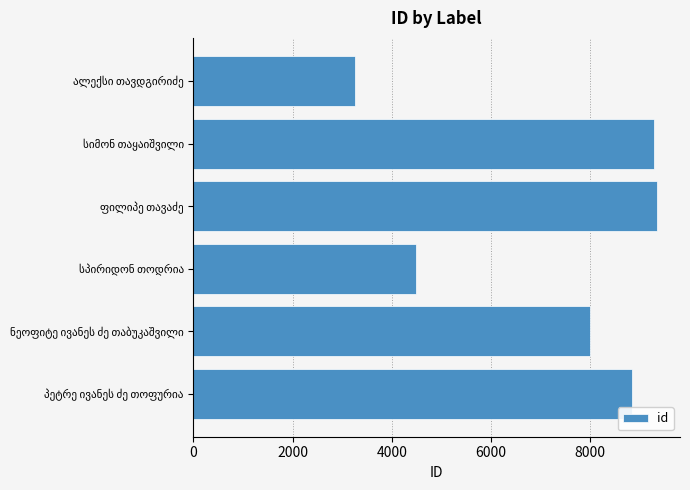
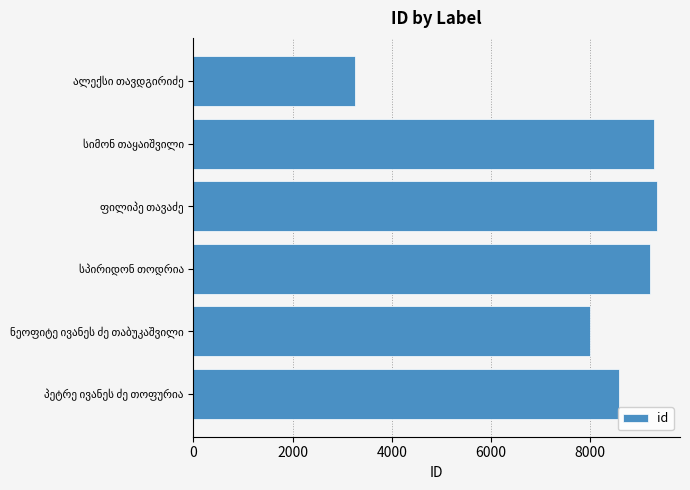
სპირიდონ თოდრია: 4500 -> 9200
პეტრე ივანეს ძე თოფურია: 8800 -> 8600
